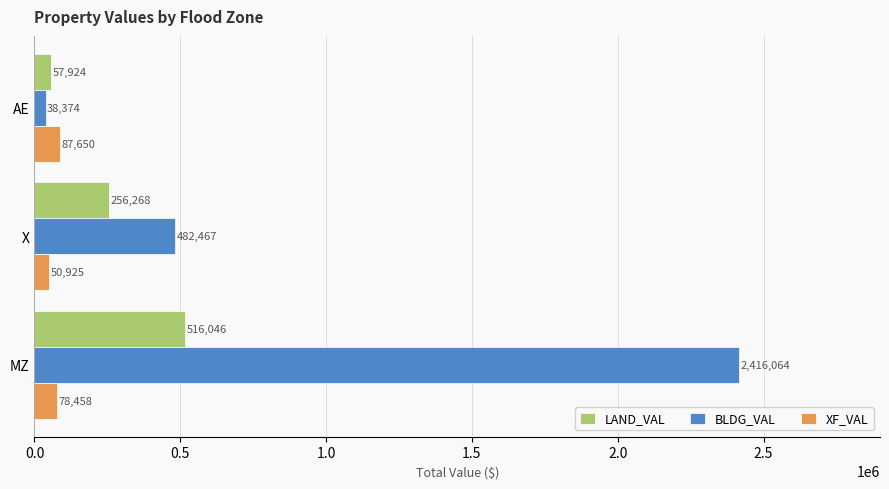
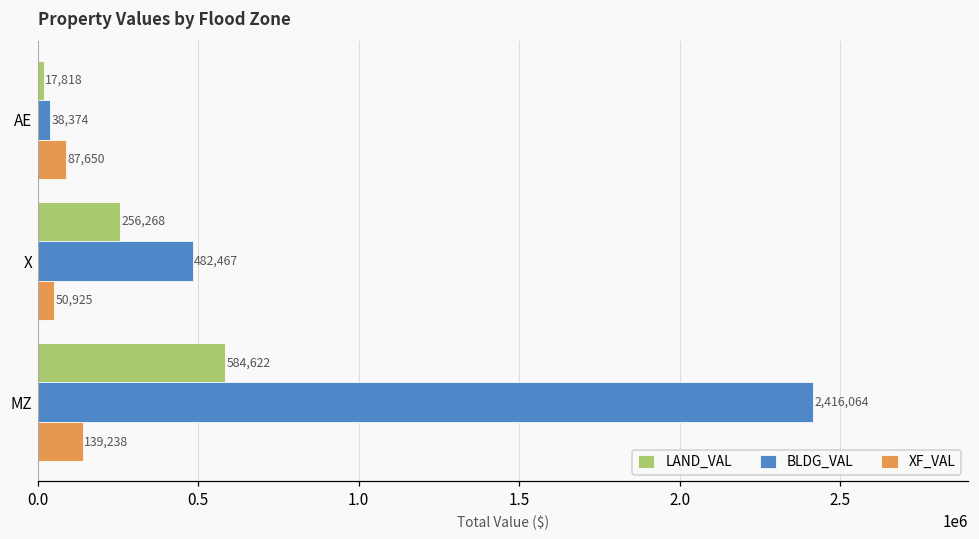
LAND_VAL, AE: 57,924 -> 17,818
LAND_VAL, MZ: 516,046 -> 584,622
XF_VAL, MZ: 78,458 -> 139,238
